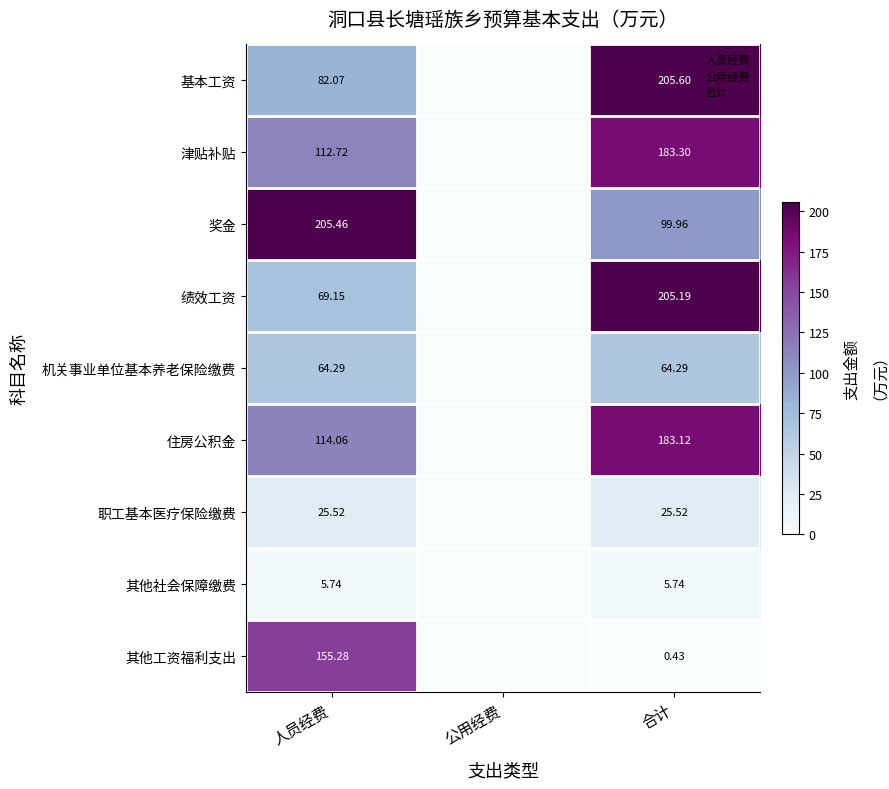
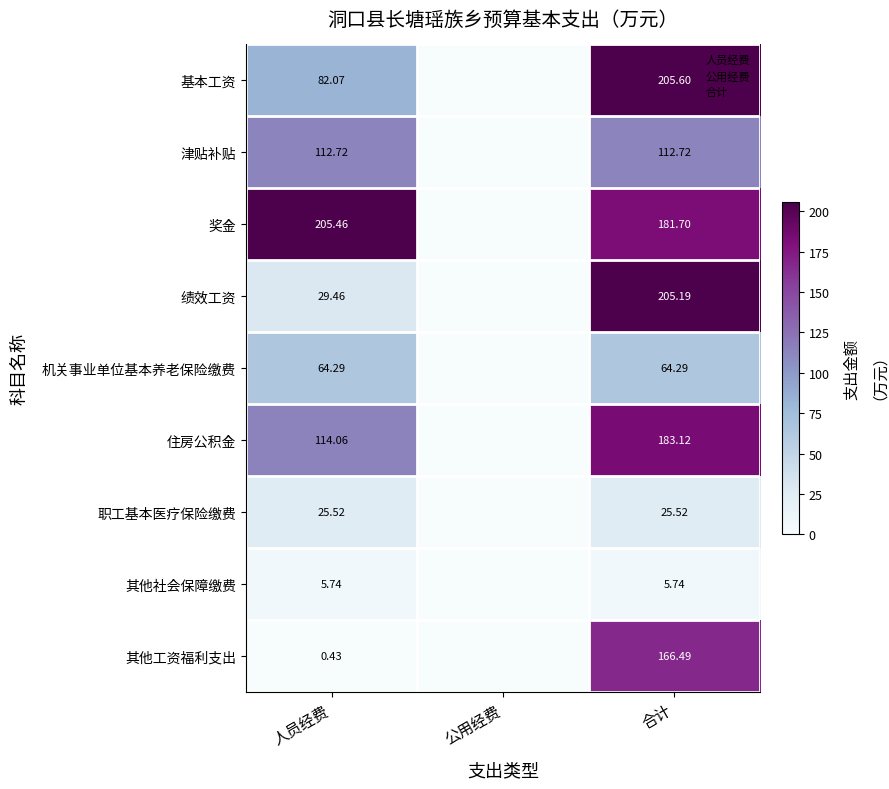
津贴补贴, 合计: 183.30 -> 112.72
奖金, 合计: 99.96 -> 181.70
绩效工资, 人员经费: 69.15 -> 29.46
其他工资福利支出, 人员经费: 155.28 -> 0.43
其他工资福利支出, 合计: 0.43 -> 166.49
